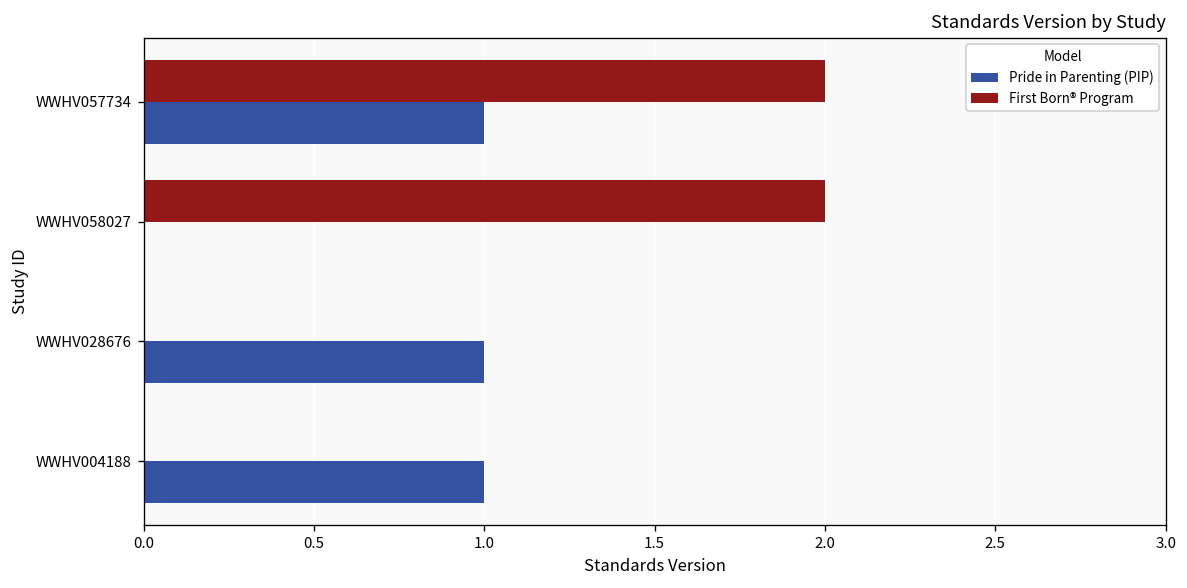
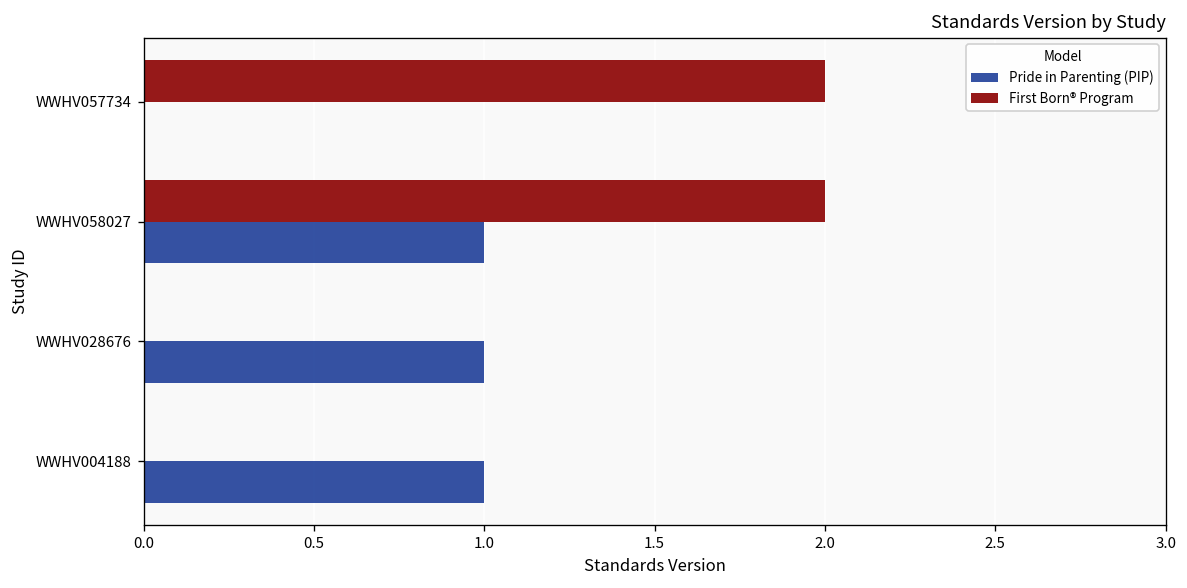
Pride in Parenting (PIP), WWHV057734: 1 -> 0
Pride in Parenting (PIP), WWHV058027: 0 -> 1
